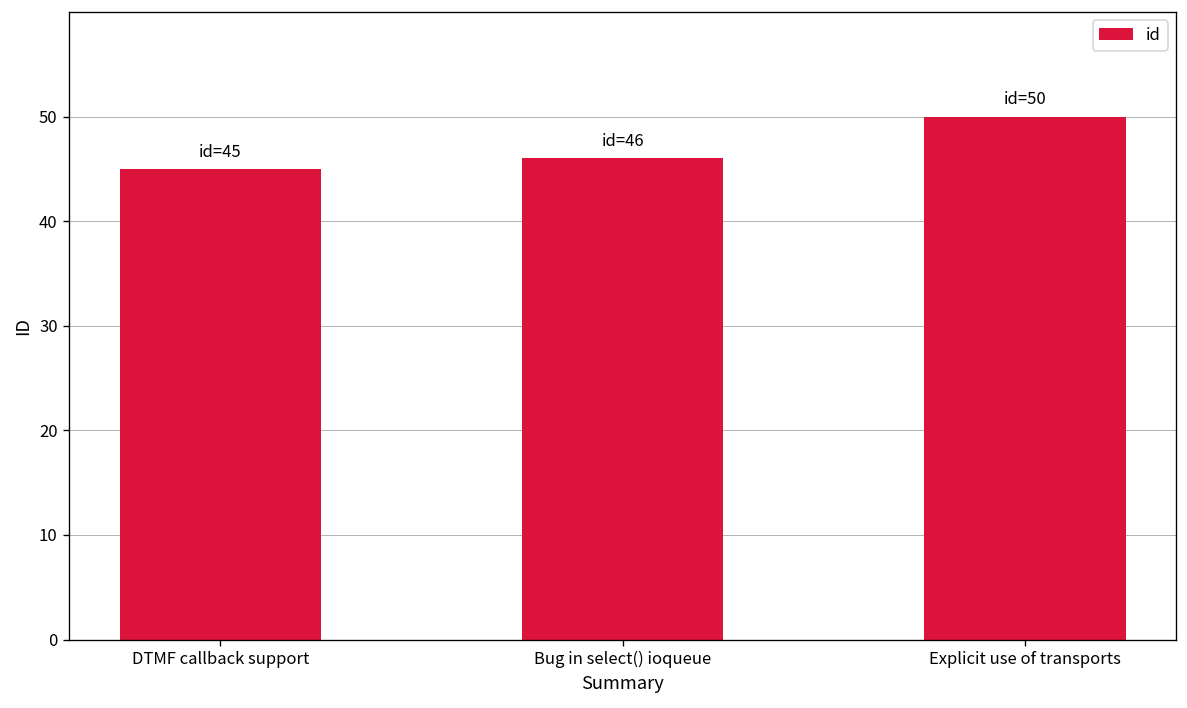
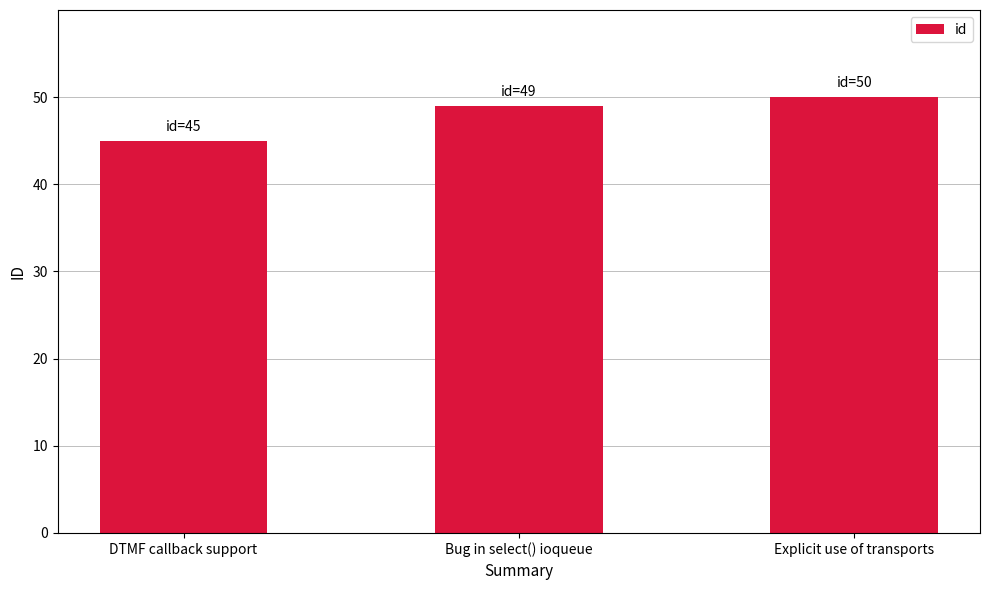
Bug in select() ioqueue: 46 -> 49
